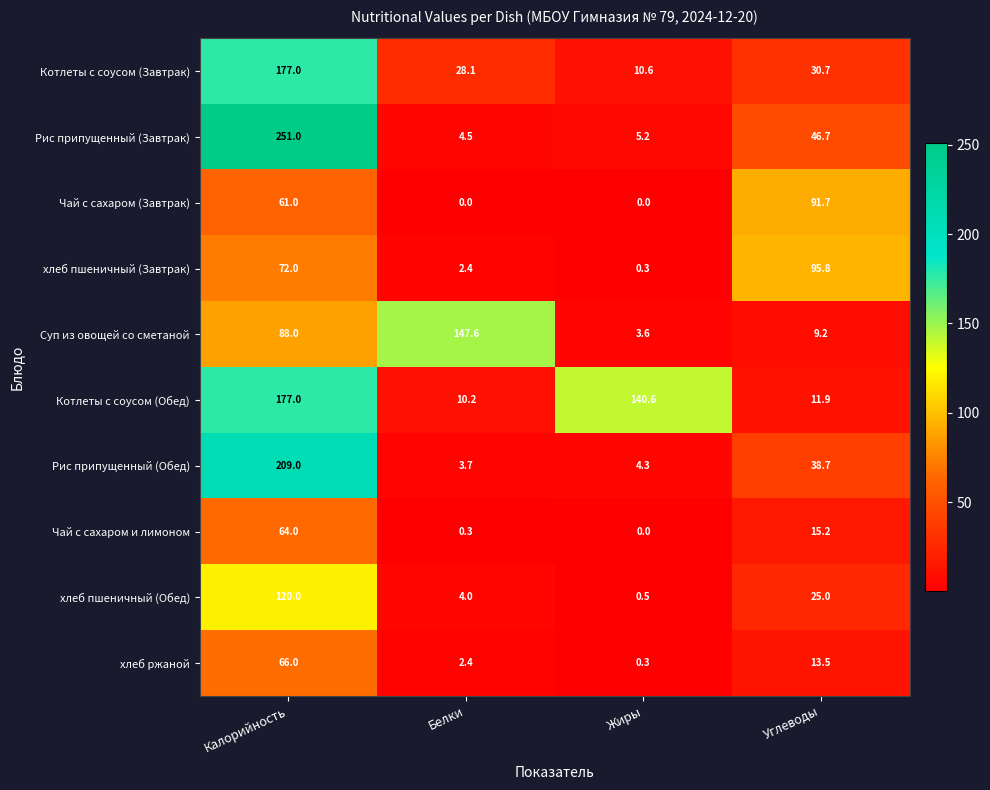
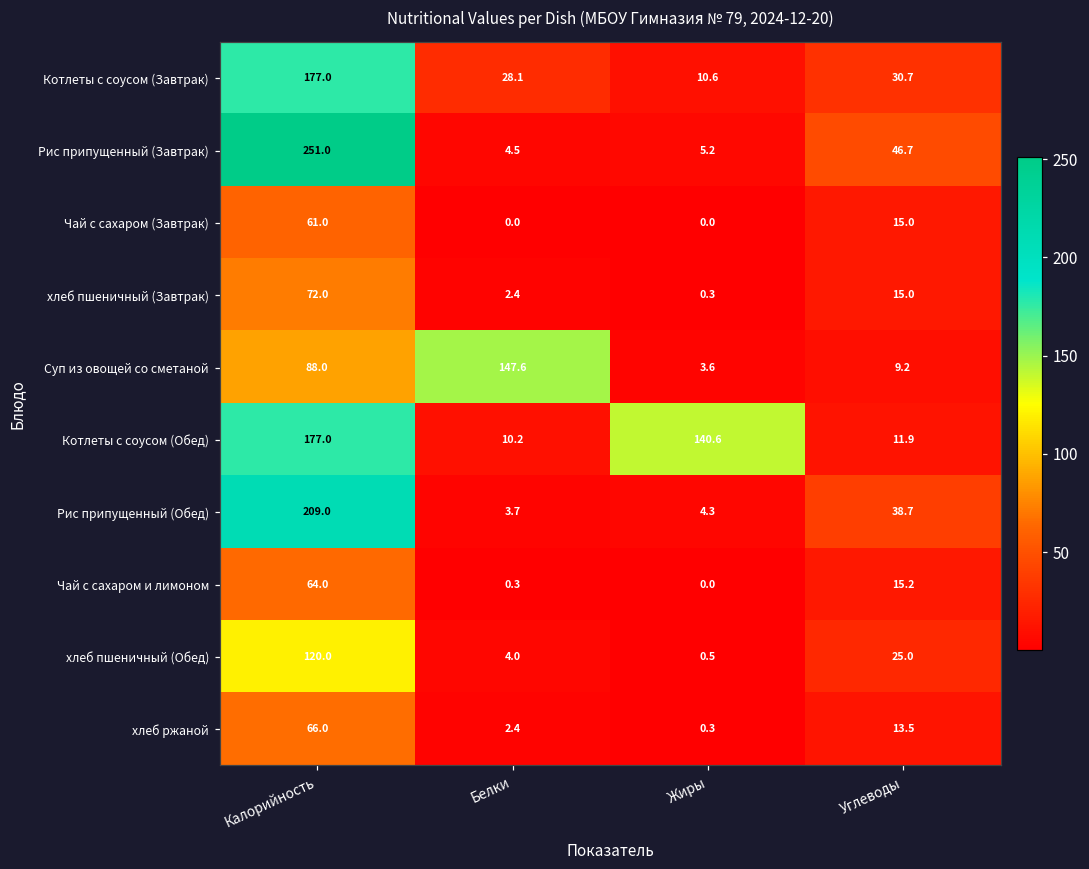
Чай с сахаром (Завтрак), Углеводы: 91.7 -> 15.0
хлеб пшеничный (Завтрак), Углеводы: 95.8 -> 15.0
